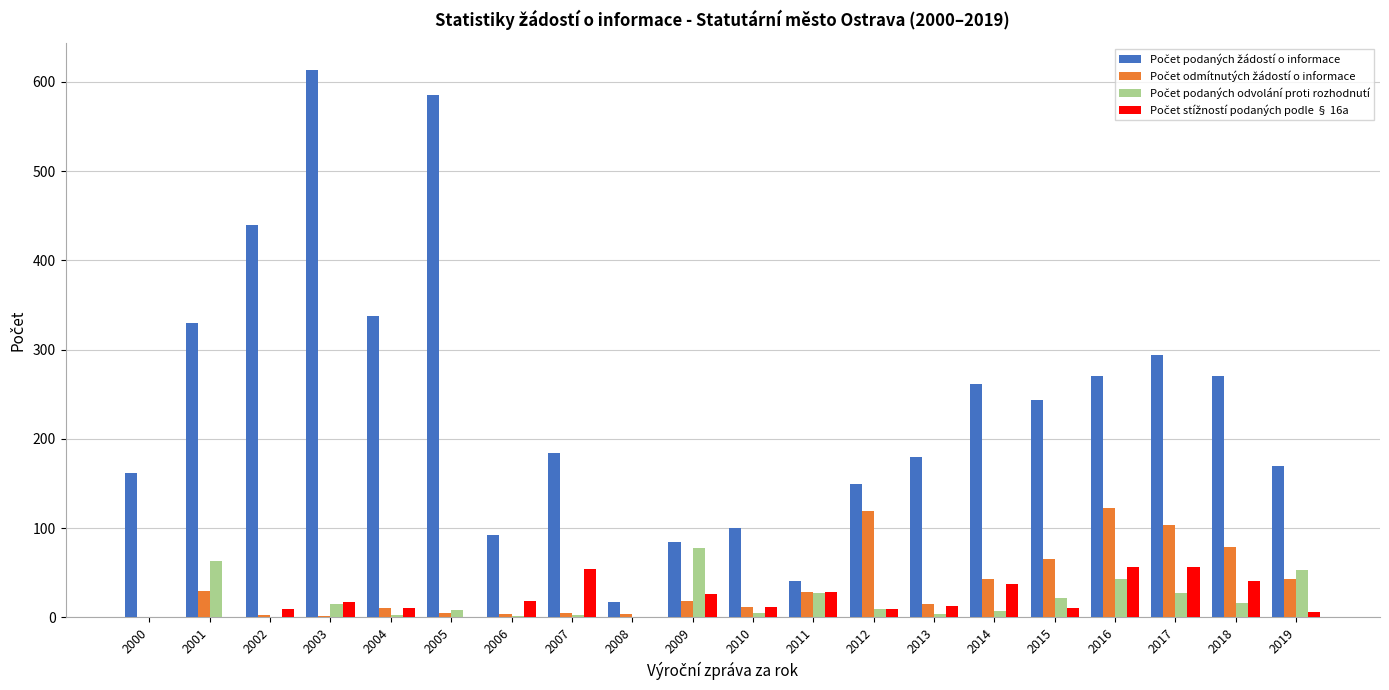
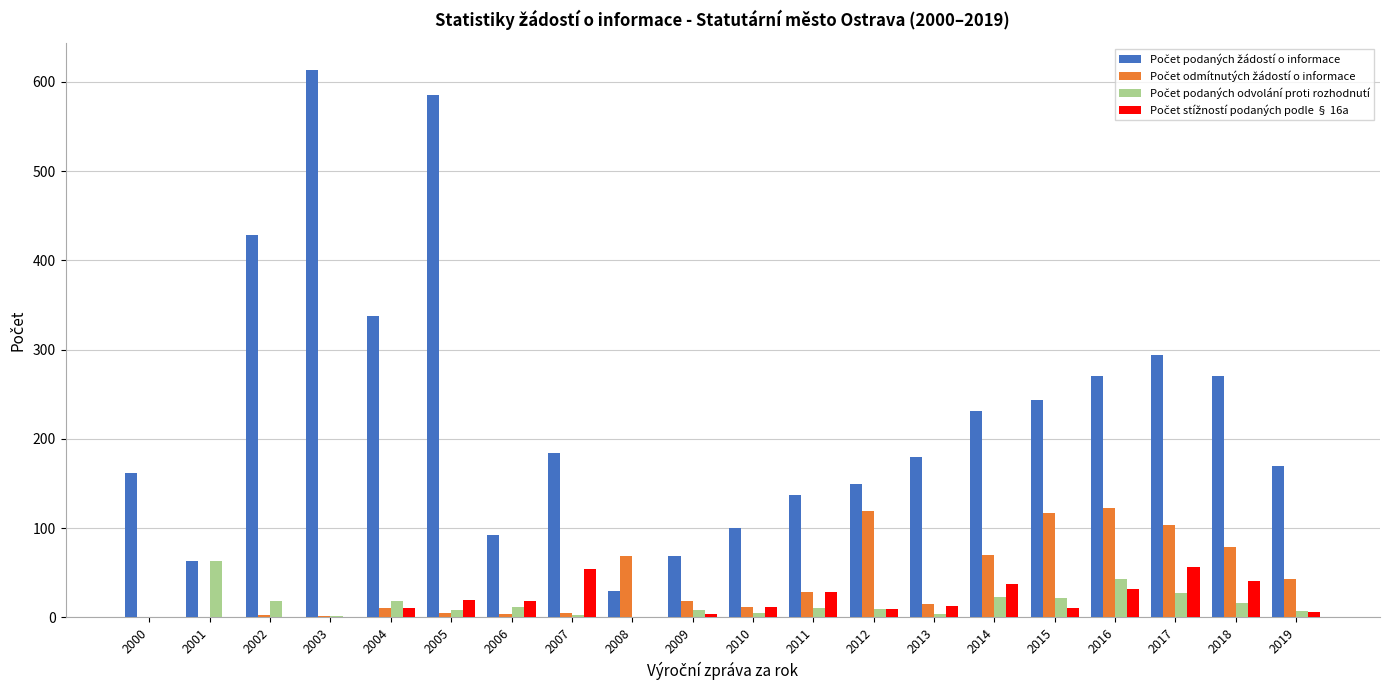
Počet podaných žádostí o informace, 2001: 330 -> 60
Počet odmítnutých žádostí o informace, 2001: 30 -> 0
Počet podaných žádostí o informace, 2002: 440 -> 430
Počet podaných odvolání proti rozhodnutí, 2002: 0 -> 20
Počet stížností podaných podle § 16a, 2002: 10 -> 0
Počet podaných odvolání proti rozhodnutí, 2003: 20 -> 0
Počet stížností podaných podle § 16a, 2003: 20 -> 0
Počet podaných odvolání proti rozhodnutí, 2004: 0 -> 20
Počet stížností podaných podle § 16a, 2005: 0 -> 20
Počet podaných odvolání proti rozhodnutí, 2006: 0 -> 10
Počet podaných žádostí o informace, 2008: 20 -> 30
Počet odmítnutých žádostí o informace, 2008: 0 -> 70
Počet podaných žádostí o informace, 2009: 90 -> 70
Počet podaných odvolání proti rozhodnutí, 2009: 80 -> 10
Počet stížností podaných podle § 16a, 2009: 30 -> 0
Počet podaných žádostí o informace, 2011: 40 -> 140
Počet podaných odvolání proti rozhodnutí, 2011: 30 -> 10
Počet podaných žádostí o informace, 2014: 260 -> 230
Počet odmítnutých žádostí o informace, 2014: 40 -> 70
Počet podaných odvolání proti rozhodnutí, 2014: 10 -> 20
Počet odmítnutých žádostí o informace, 2015: 70 -> 120
Počet stížností podaných podle § 16a, 2016: 60 -> 30
Počet podaných odvolání proti rozhodnutí, 2019: 50 -> 10
